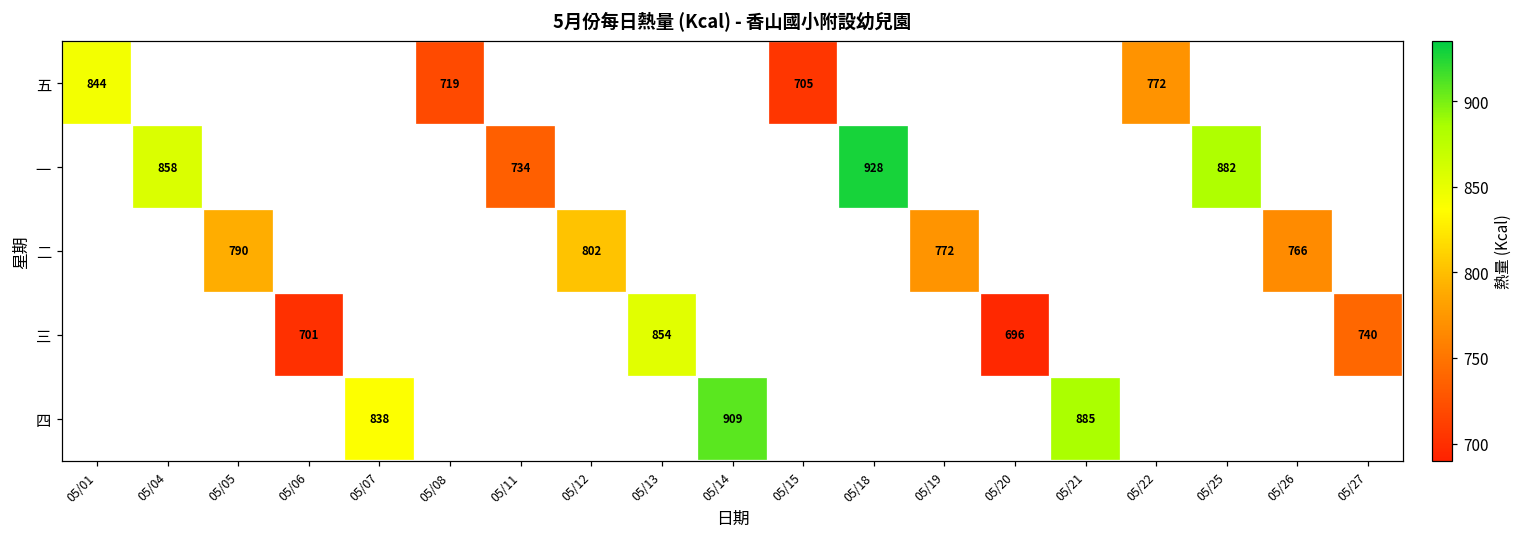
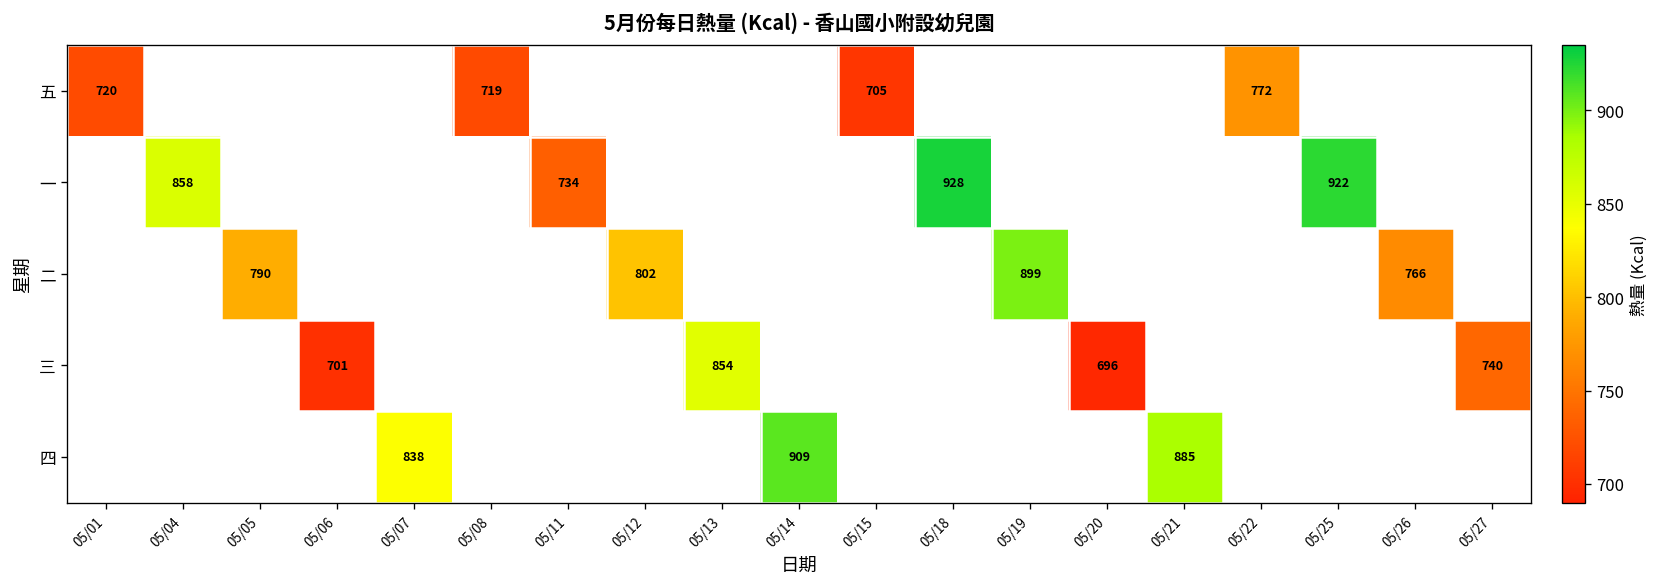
五, 05/01: 844 -> 720
一, 05/25: 882 -> 922
二, 05/19: 772 -> 899
